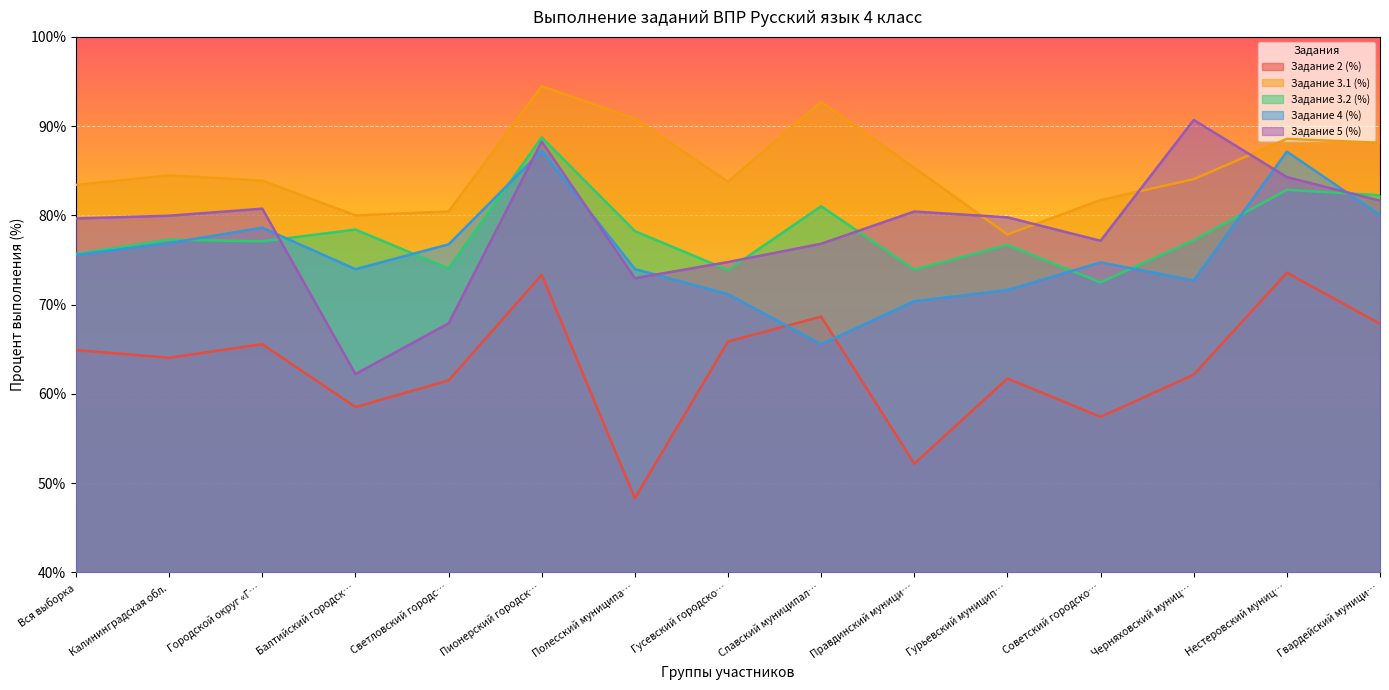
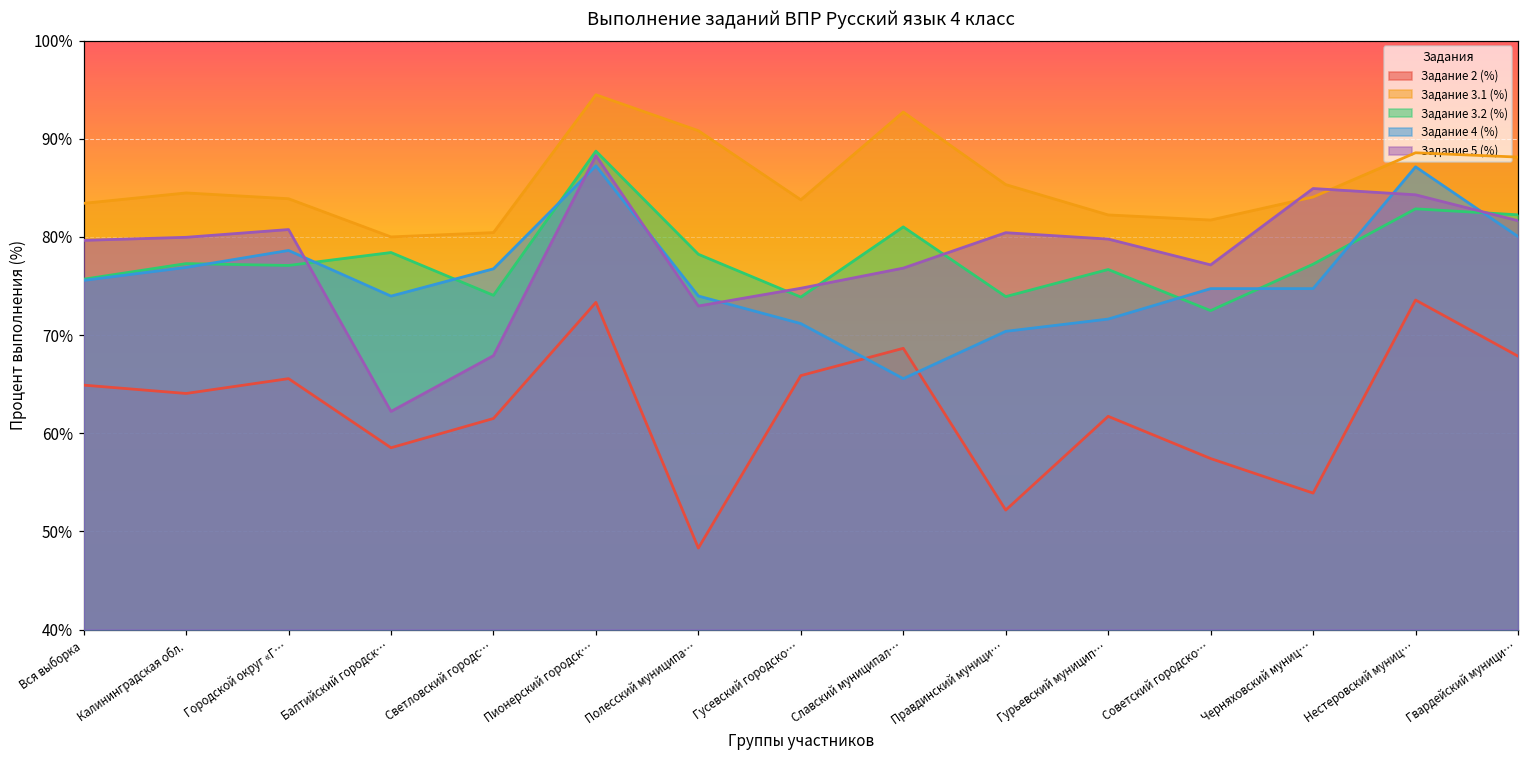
Задание 3.1 (%), Гурьевский муницип…: 78% -> 82%
Задание 2 (%), Черняховский муниц…: 62% -> 54%
Задание 4 (%), Черняховский муниц…: 73% -> 75%
Задание 5 (%), Черняховский муниц…: 91% -> 85%
